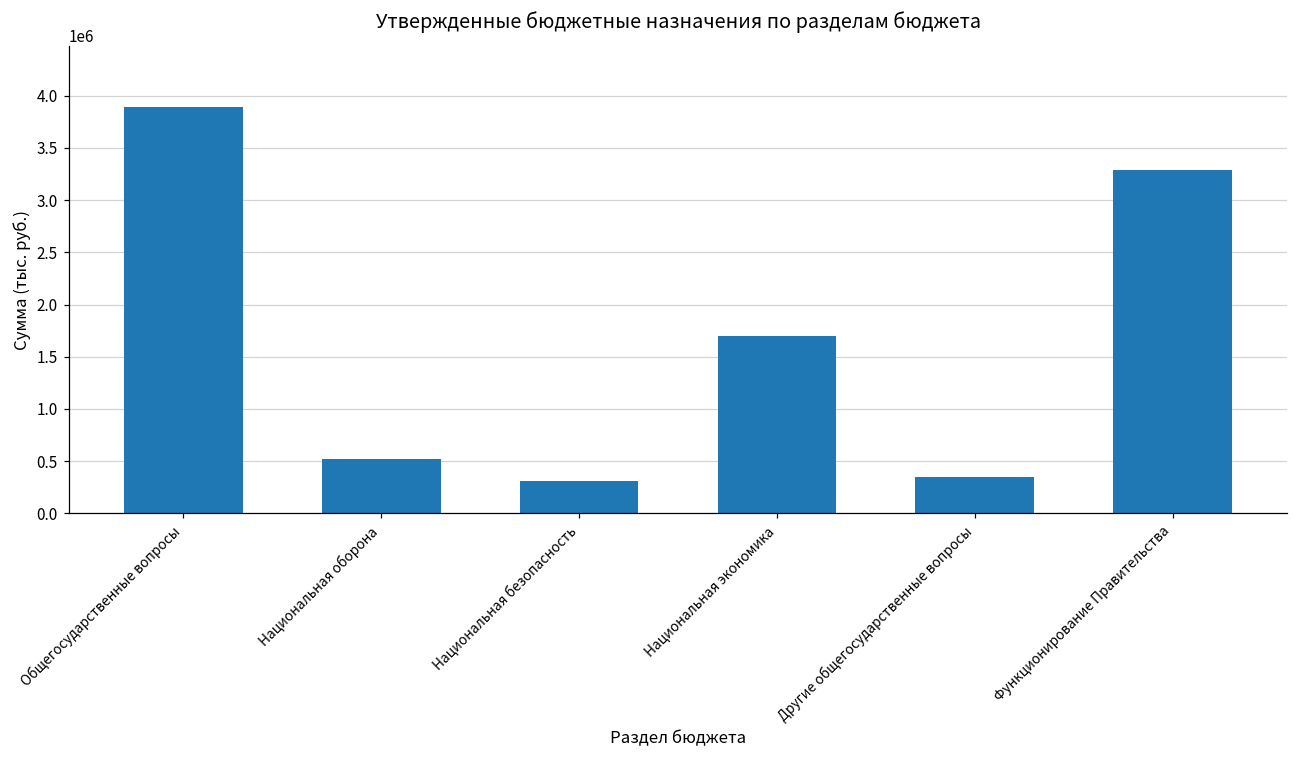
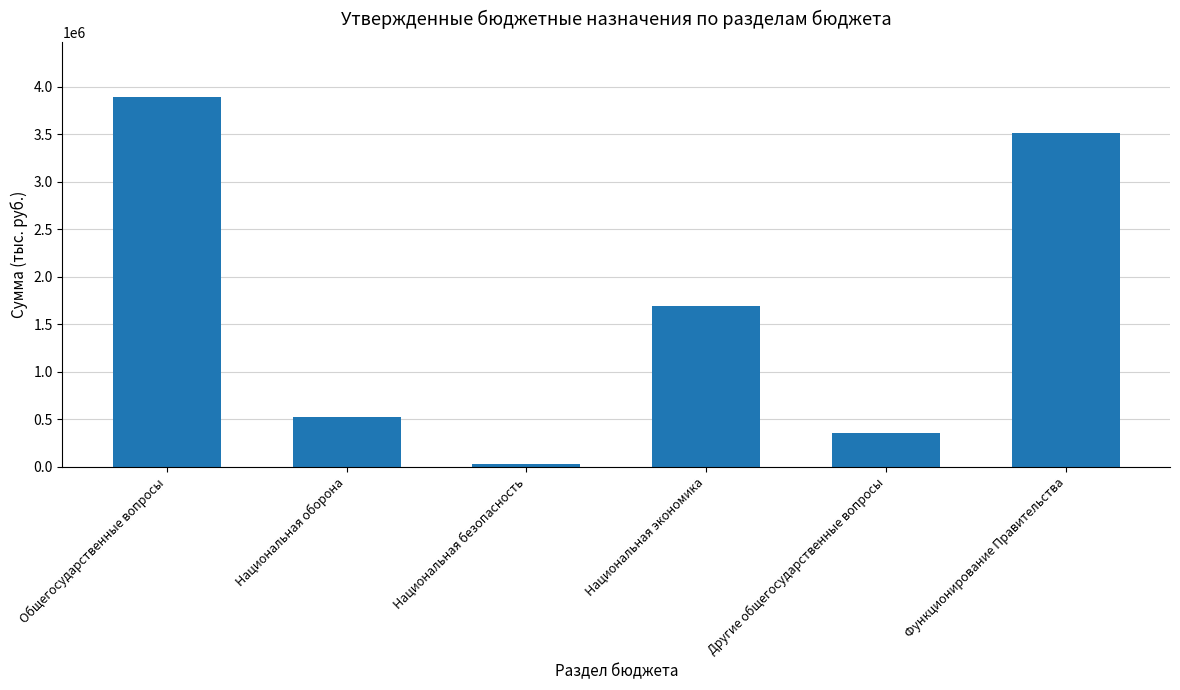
Национальная безопасность: 300000 -> 0
Функционирование Правительства: 3300000 -> 3500000
